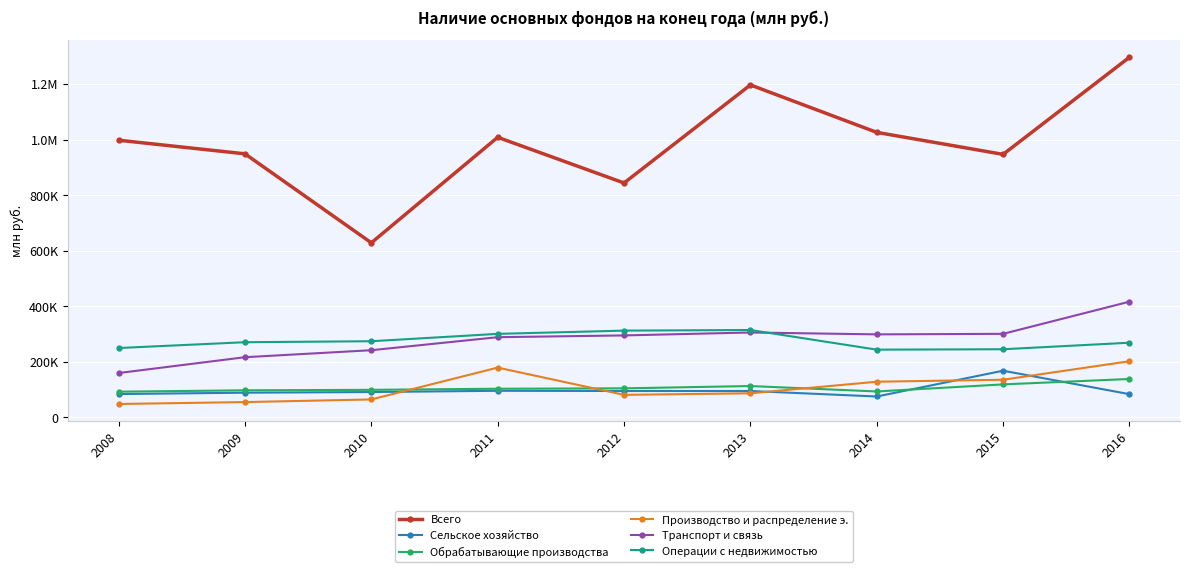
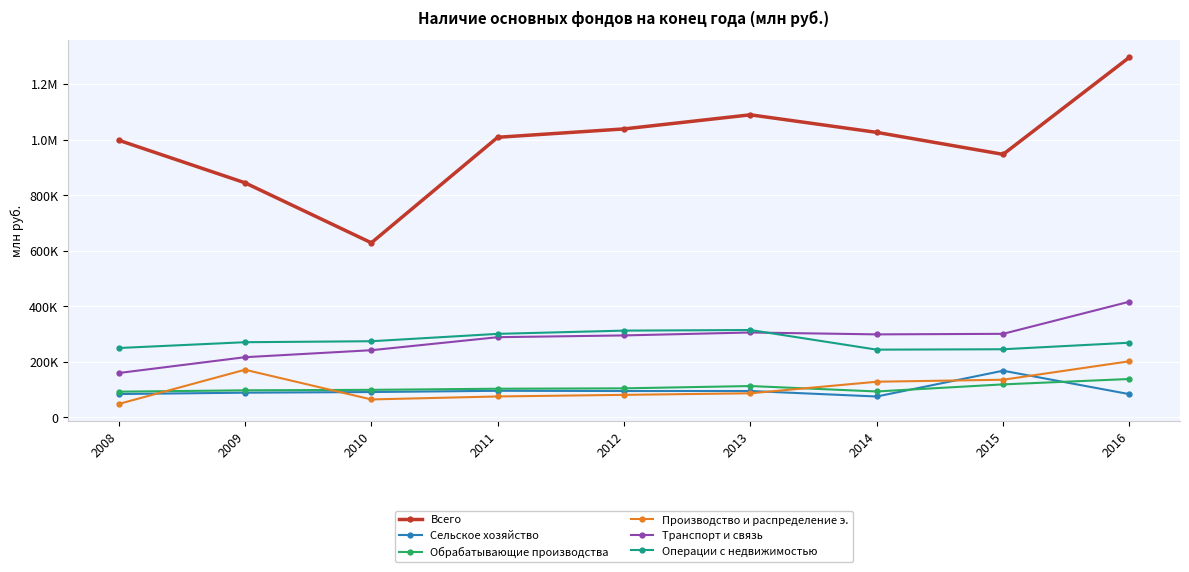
Всего, 2009: 950000 -> 840000
Производство и распределение э., 2009: 60000 -> 170000
Производство и распределение э., 2011: 180000 -> 80000
Всего, 2012: 840000 -> 1040000
Всего, 2013: 1200000 -> 1090000
